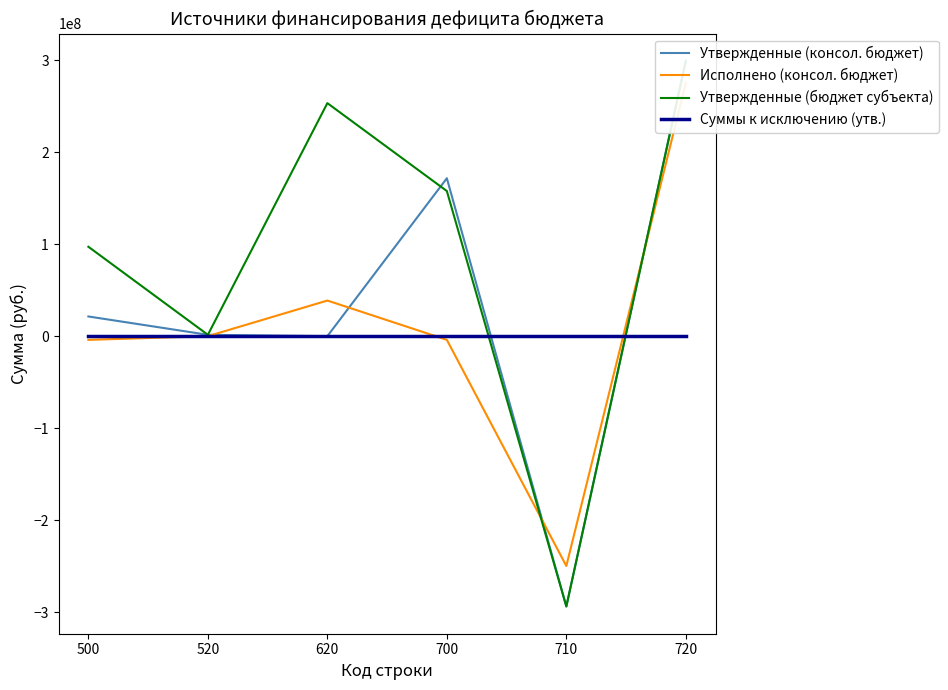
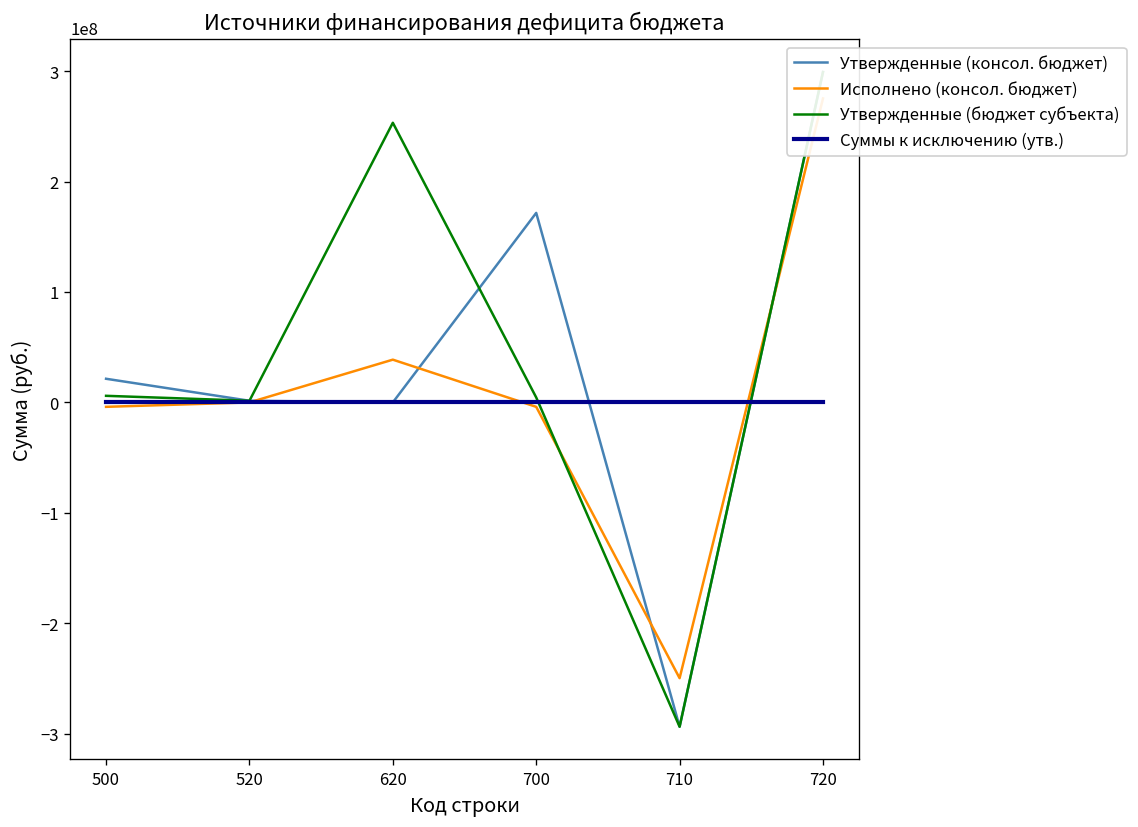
Утвержденные (бюджет субъекта), 500: 100000000 -> 10000000
Утвержденные (бюджет субъекта), 700: 160000000 -> 0
